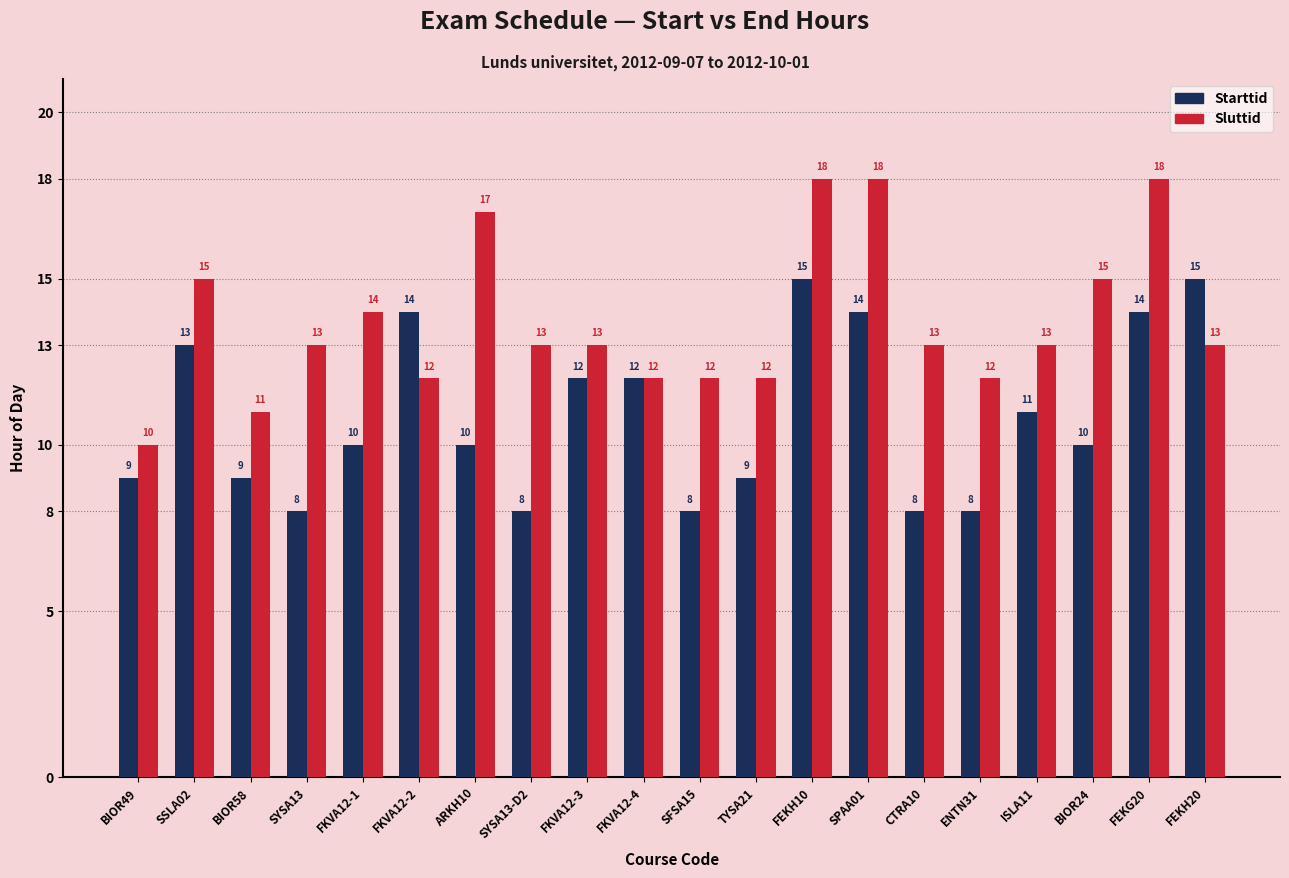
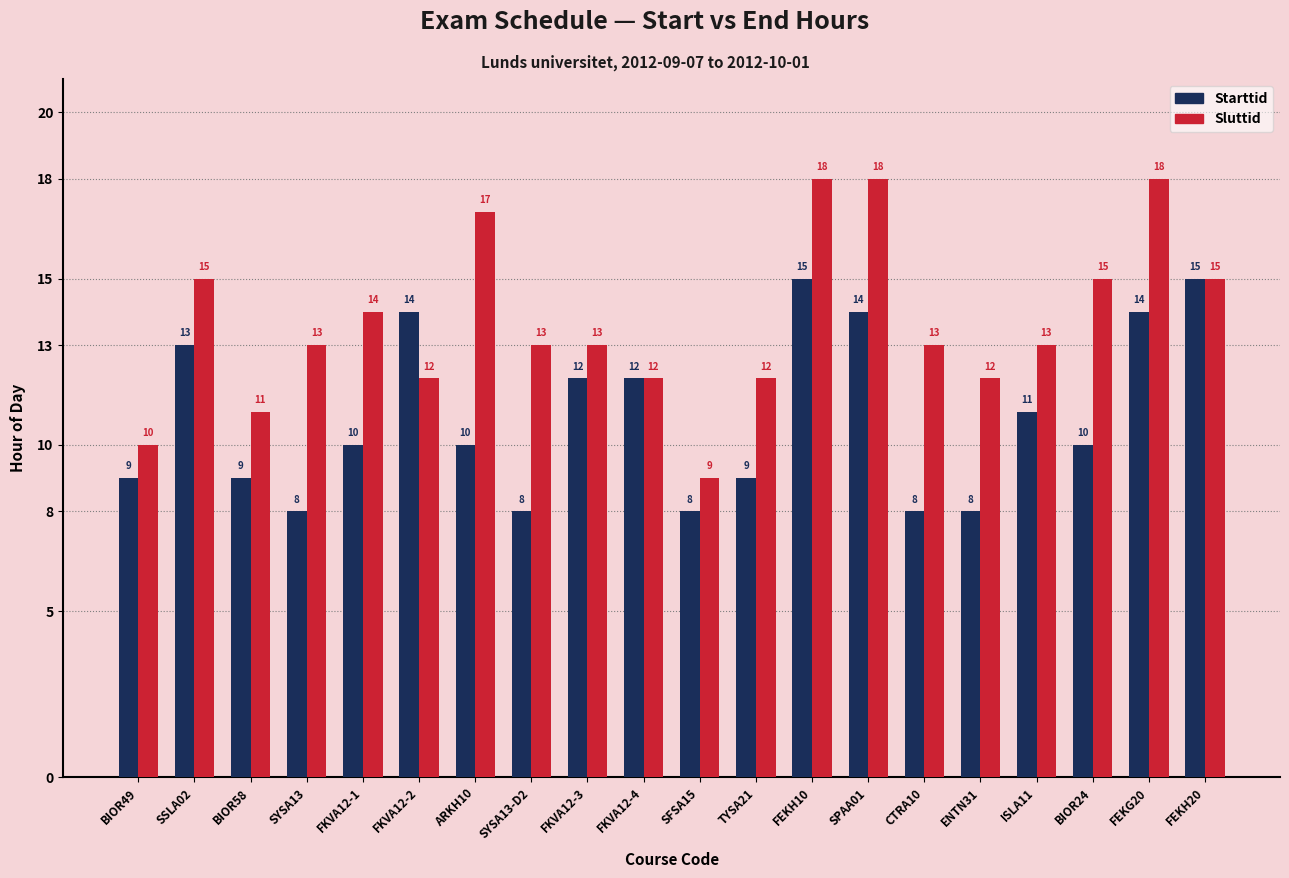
Sluttid, SFSA15: 12 -> 9
Sluttid, FEKH20: 13 -> 15
